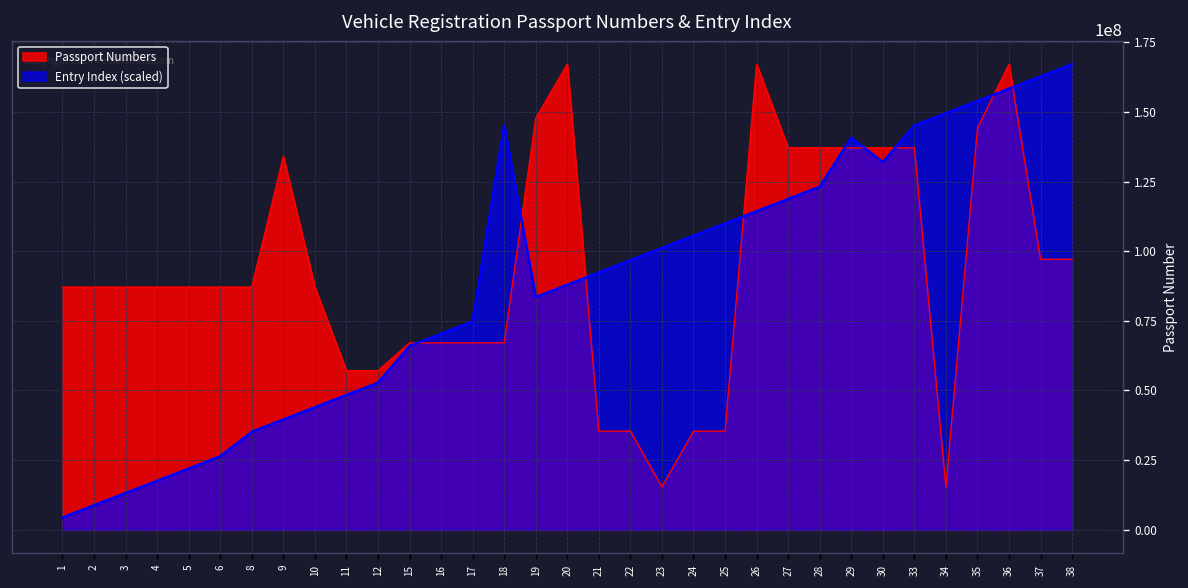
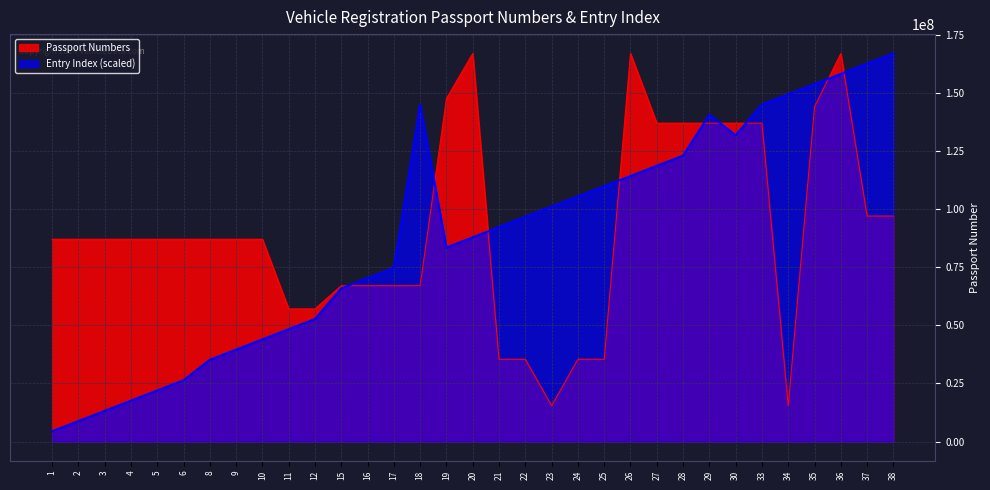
Passport Numbers, 9: 134000000 -> 87000000
